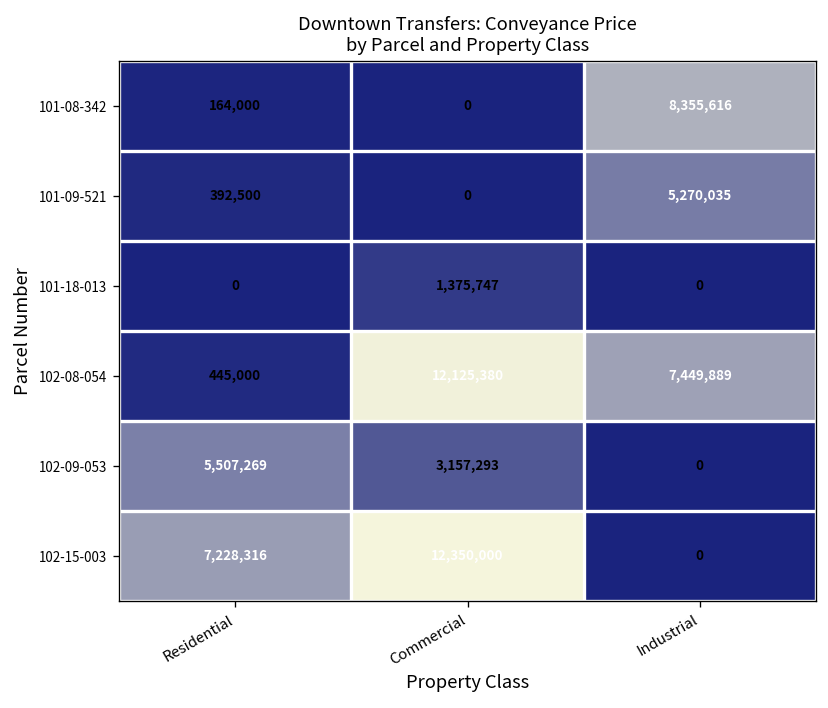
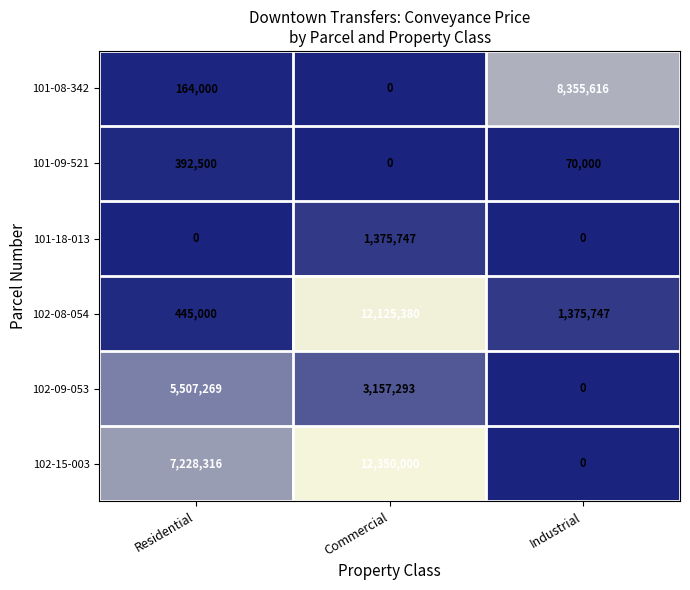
101-09-521, Industrial: 5,270,035 -> 70,000
102-08-054, Industrial: 7,449,889 -> 1,375,747
